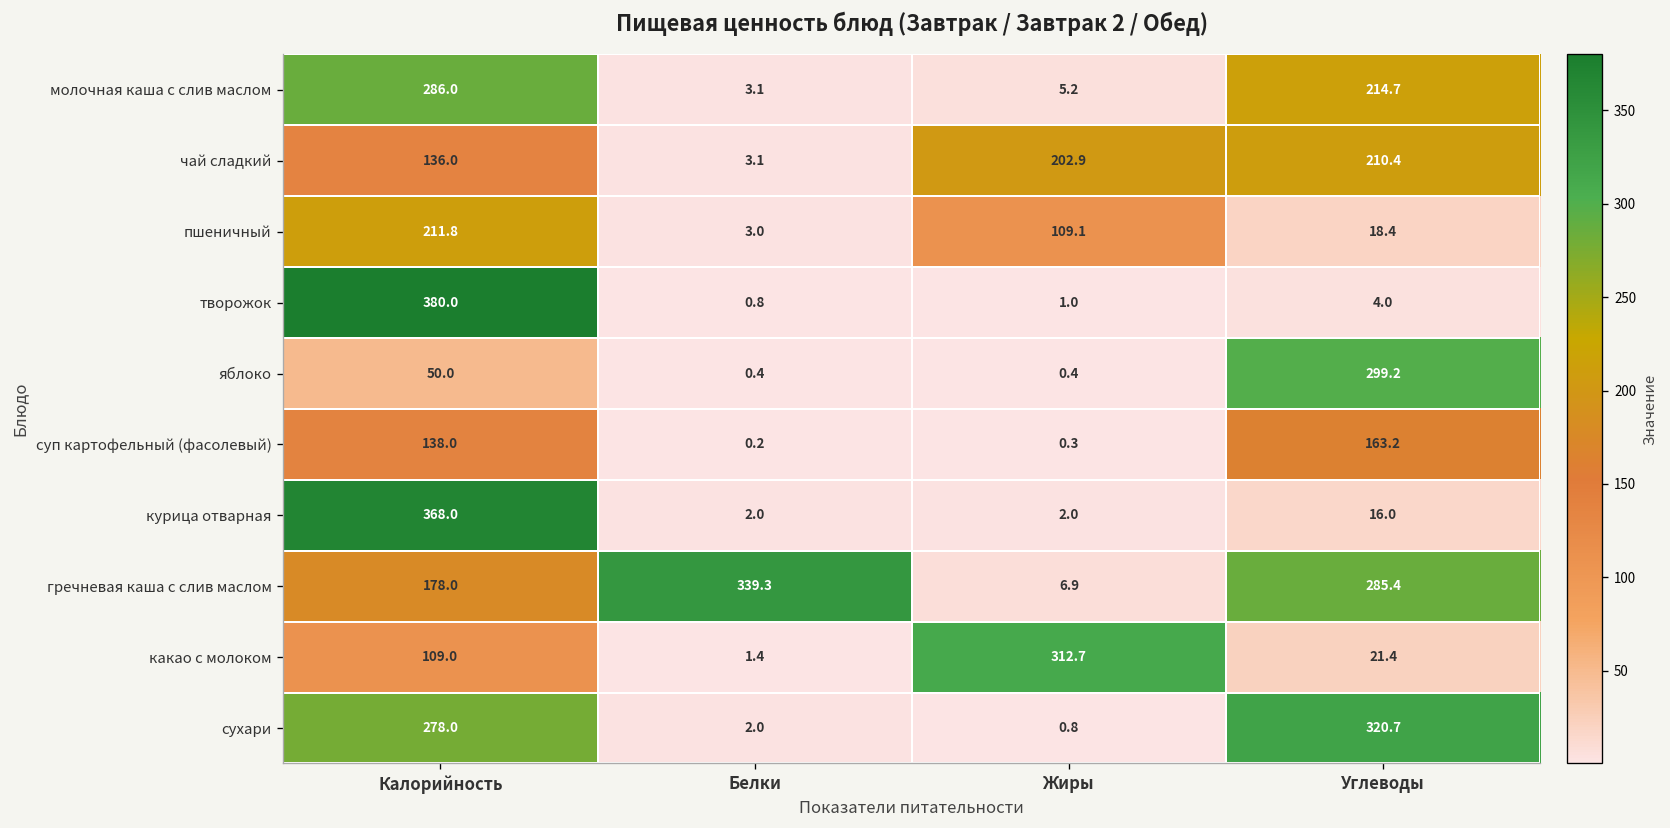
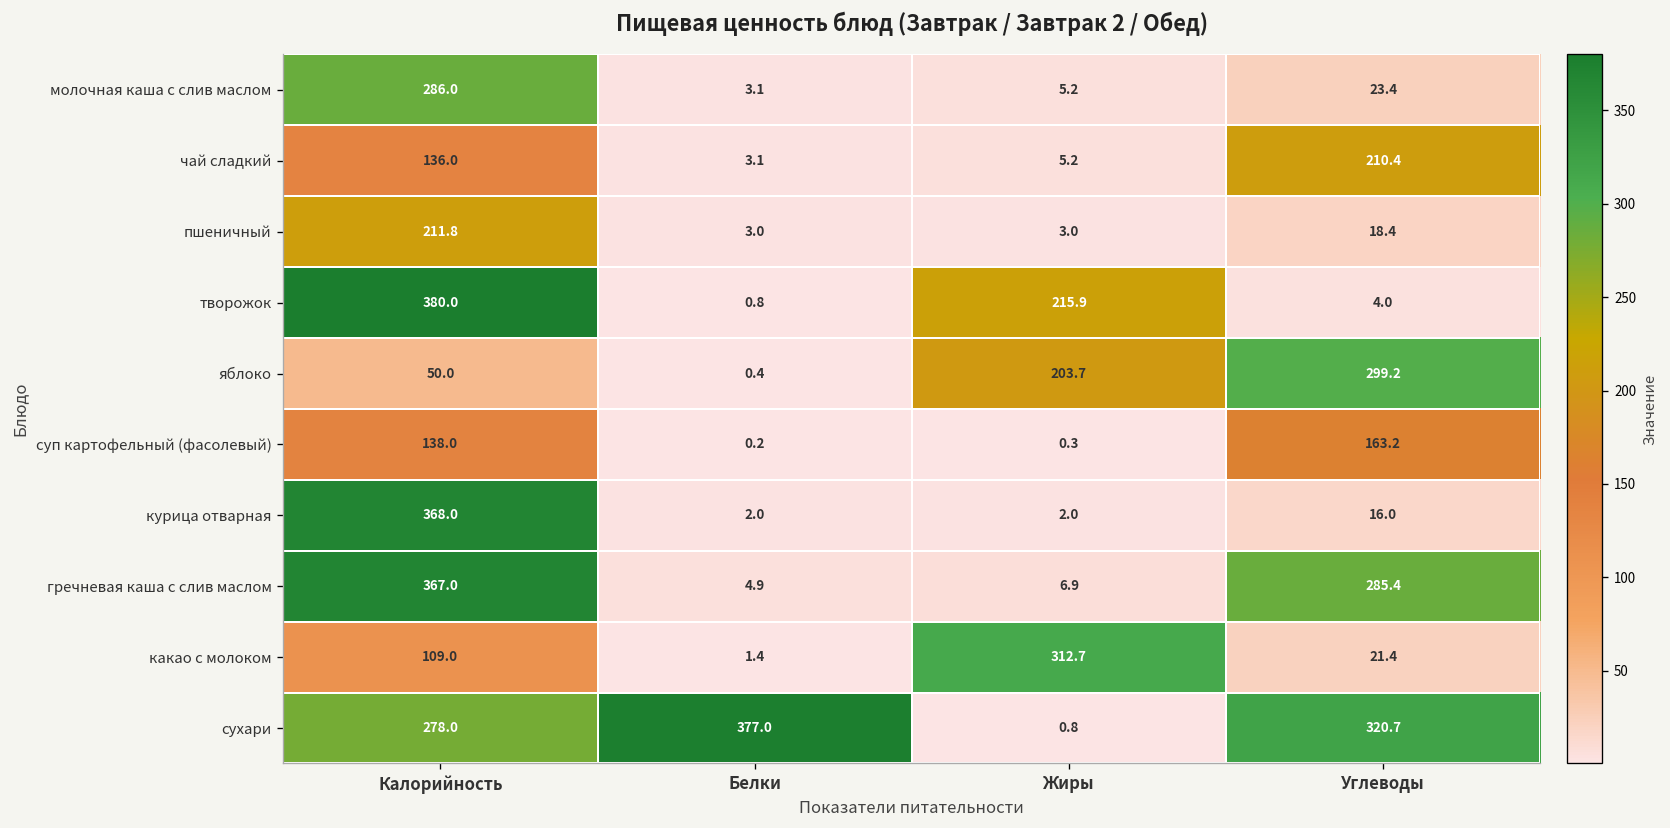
молочная каша с слив маслом, Углеводы: 214.7 -> 23.4
чай сладкий, Жиры: 202.9 -> 5.2
пшеничный, Жиры: 109.1 -> 3.0
творожок, Жиры: 1.0 -> 215.9
яблоко, Жиры: 0.4 -> 203.7
гречневая каша с слив маслом, Калорийность: 178.0 -> 367.0
гречневая каша с слив маслом, Белки: 339.3 -> 4.9
сухари, Белки: 2.0 -> 377.0
